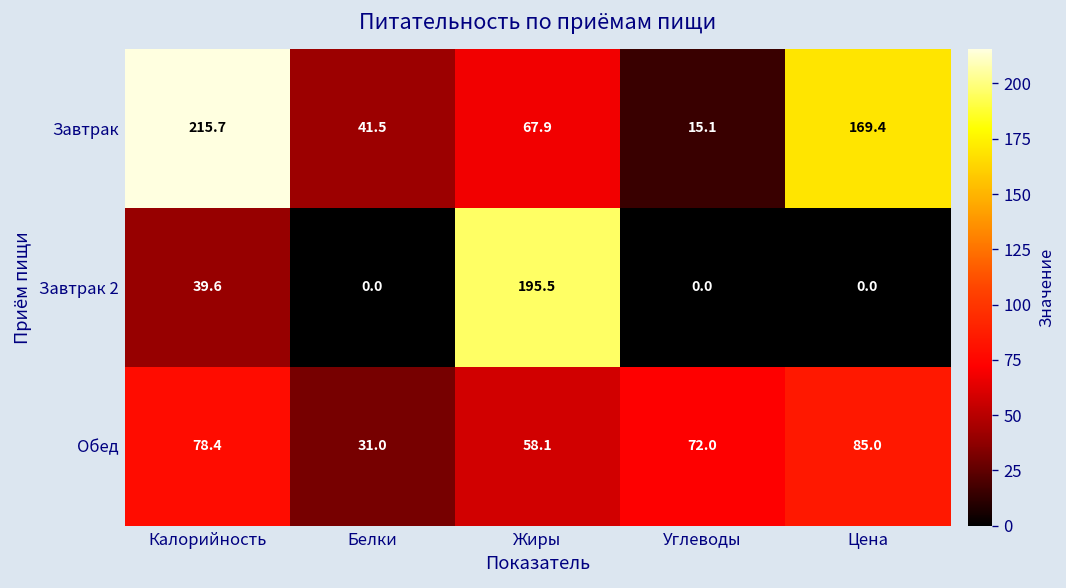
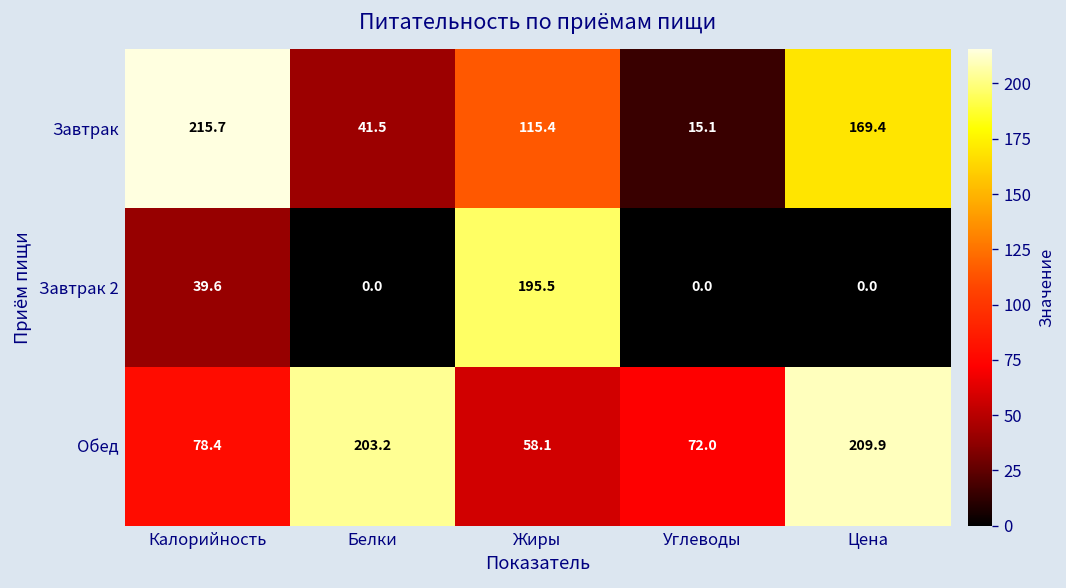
Завтрак, Жиры: 67.9 -> 115.4
Обед, Белки: 31.0 -> 203.2
Обед, Цена: 85.0 -> 209.9
